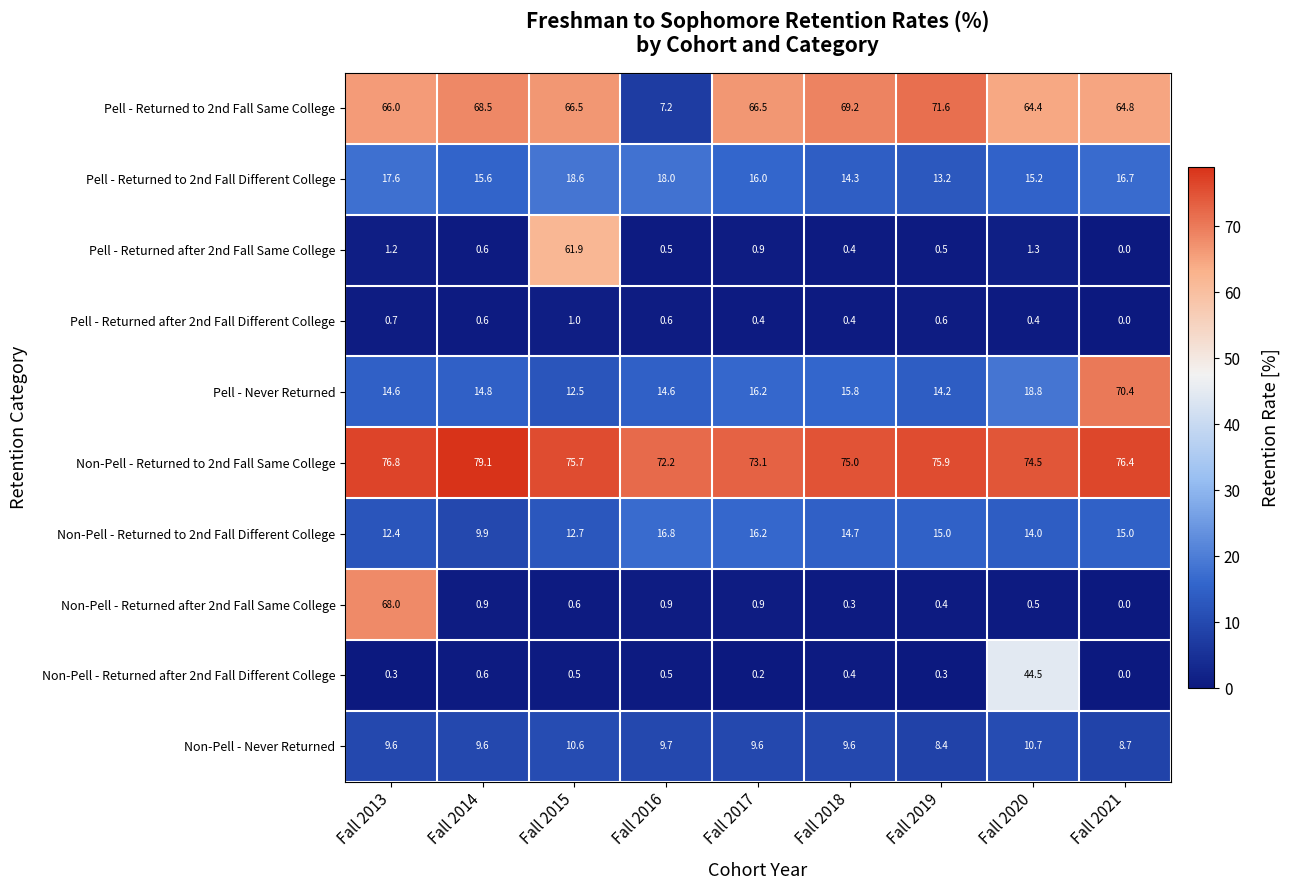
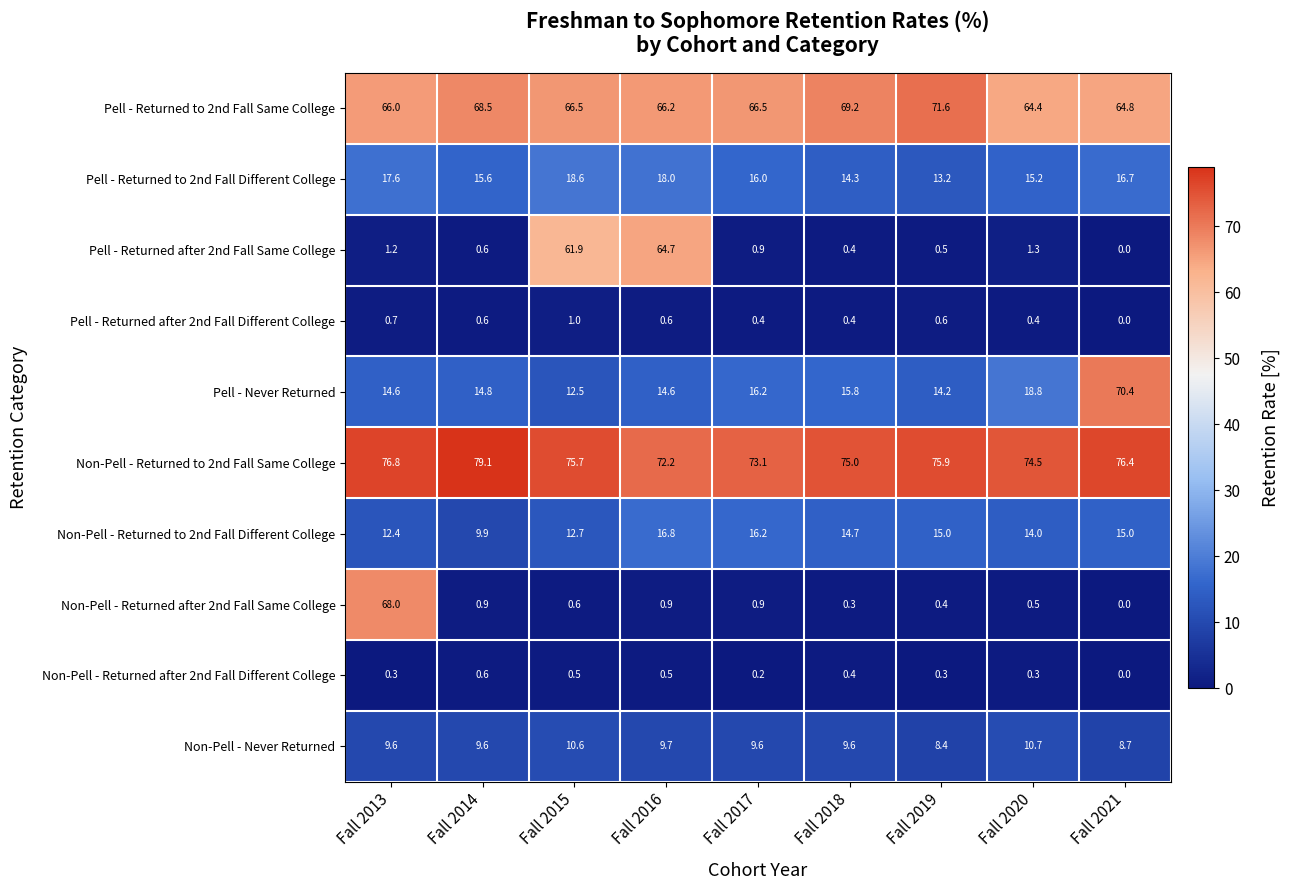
Pell - Returned to 2nd Fall Same College, Fall 2016: 7.2 -> 66.2
Pell - Returned after 2nd Fall Same College, Fall 2016: 0.5 -> 64.7
Non-Pell - Returned after 2nd Fall Different College, Fall 2020: 44.5 -> 0.3
